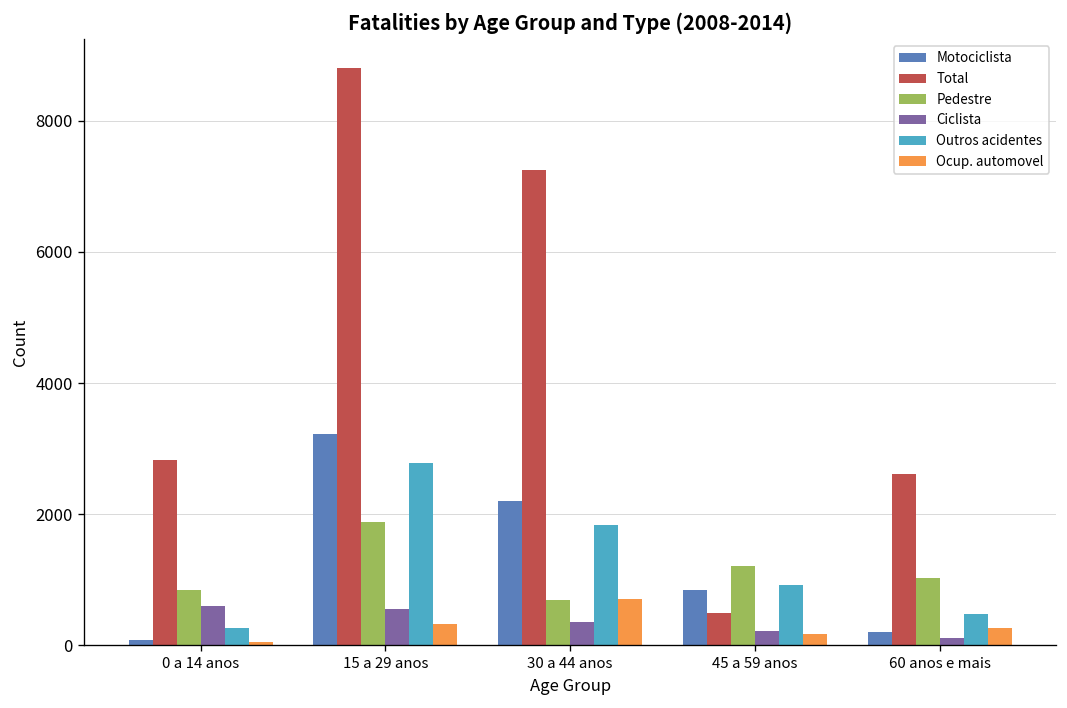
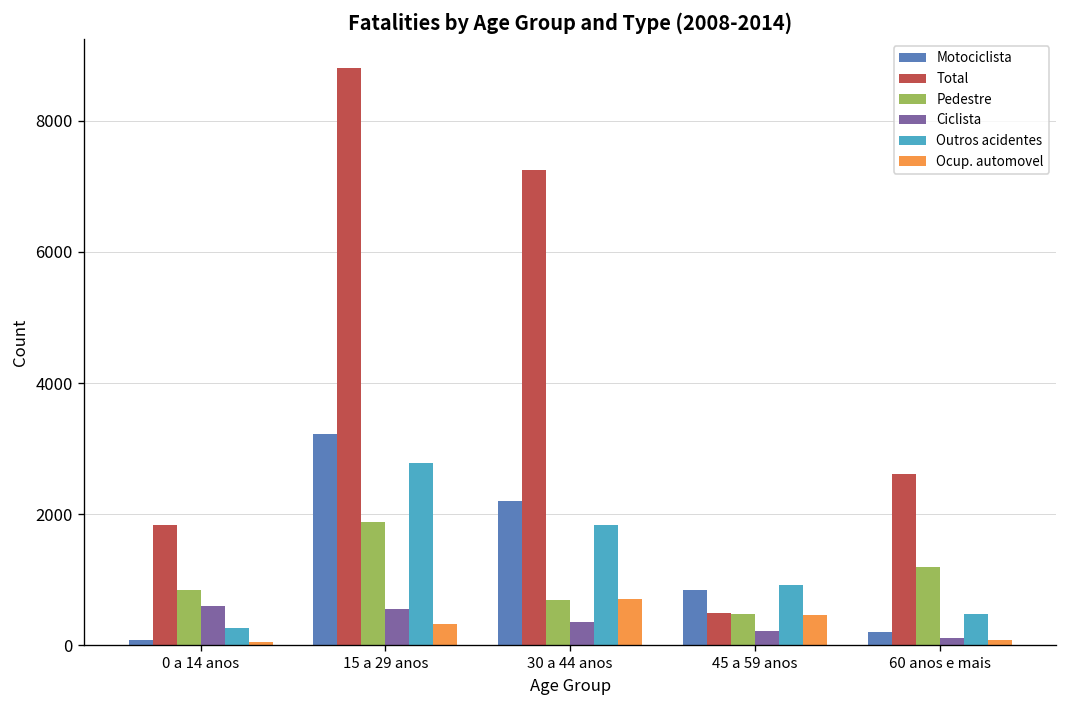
Total, 0 a 14 anos: 2800 -> 1800
Pedestre, 45 a 59 anos: 1200 -> 500
Ocup. automovel, 45 a 59 anos: 200 -> 500
Pedestre, 60 anos e mais: 1000 -> 1200
Ocup. automovel, 60 anos e mais: 300 -> 100
